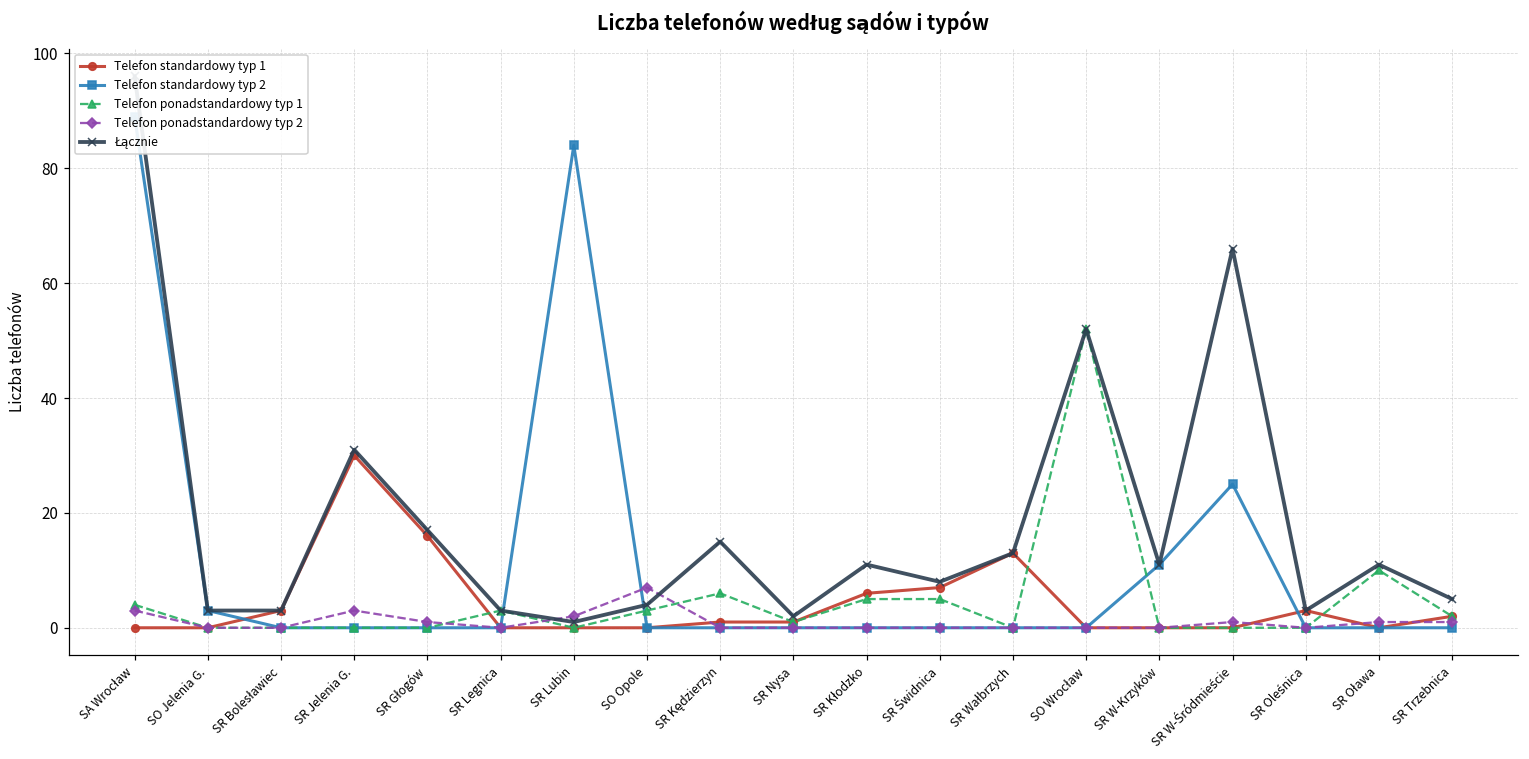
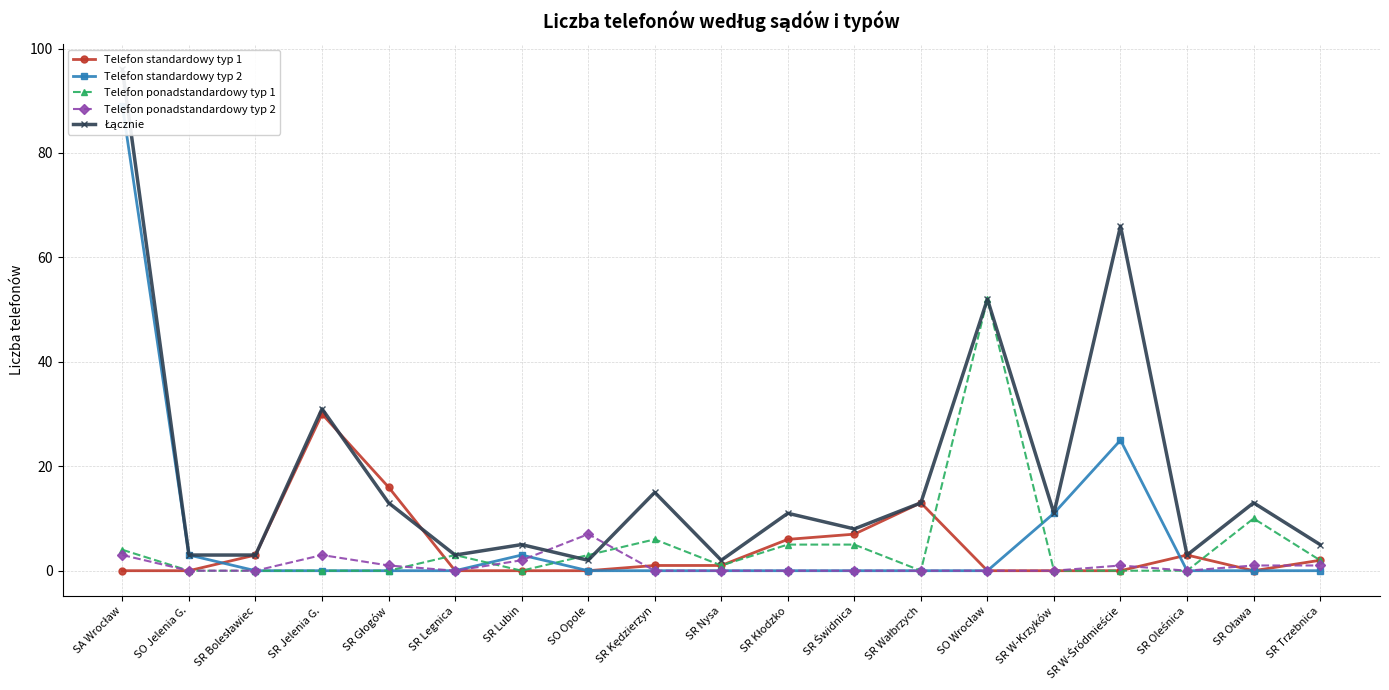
Łącznie, SR Głogów: 17 -> 13
Telefon standardowy typ 2, SR Lubin: 84 -> 3
Łącznie, SR Lubin: 1 -> 5
Łącznie, SO Opole: 4 -> 2
Łącznie, SR Oława: 11 -> 13
